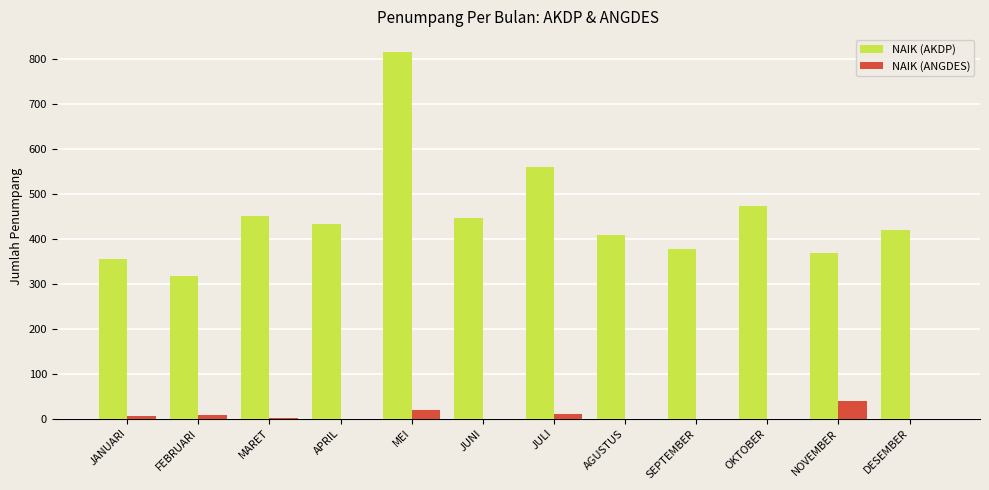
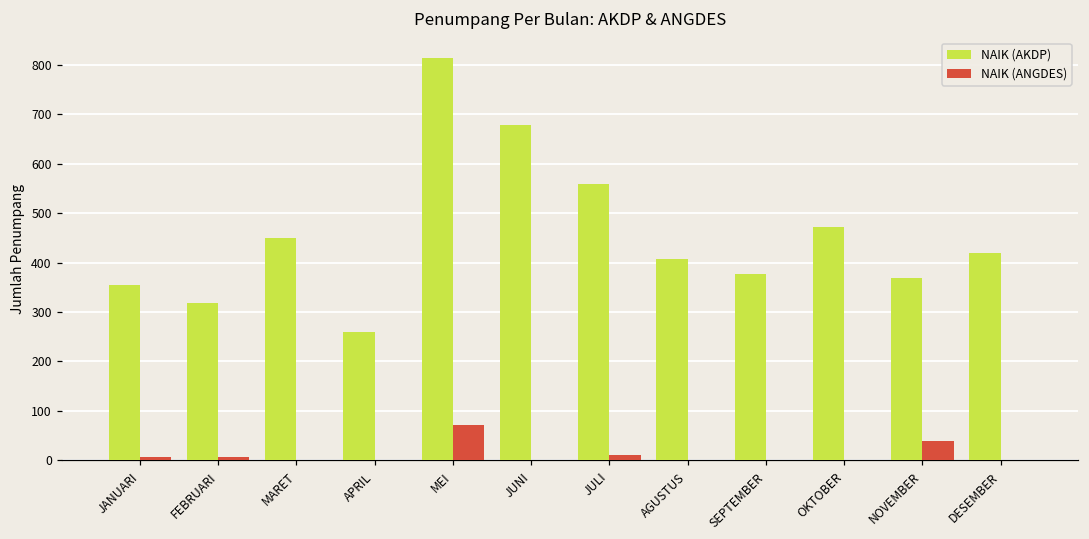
NAIK (AKDP), APRIL: 430 -> 260
NAIK (ANGDES), MEI: 20 -> 70
NAIK (AKDP), JUNI: 450 -> 680
